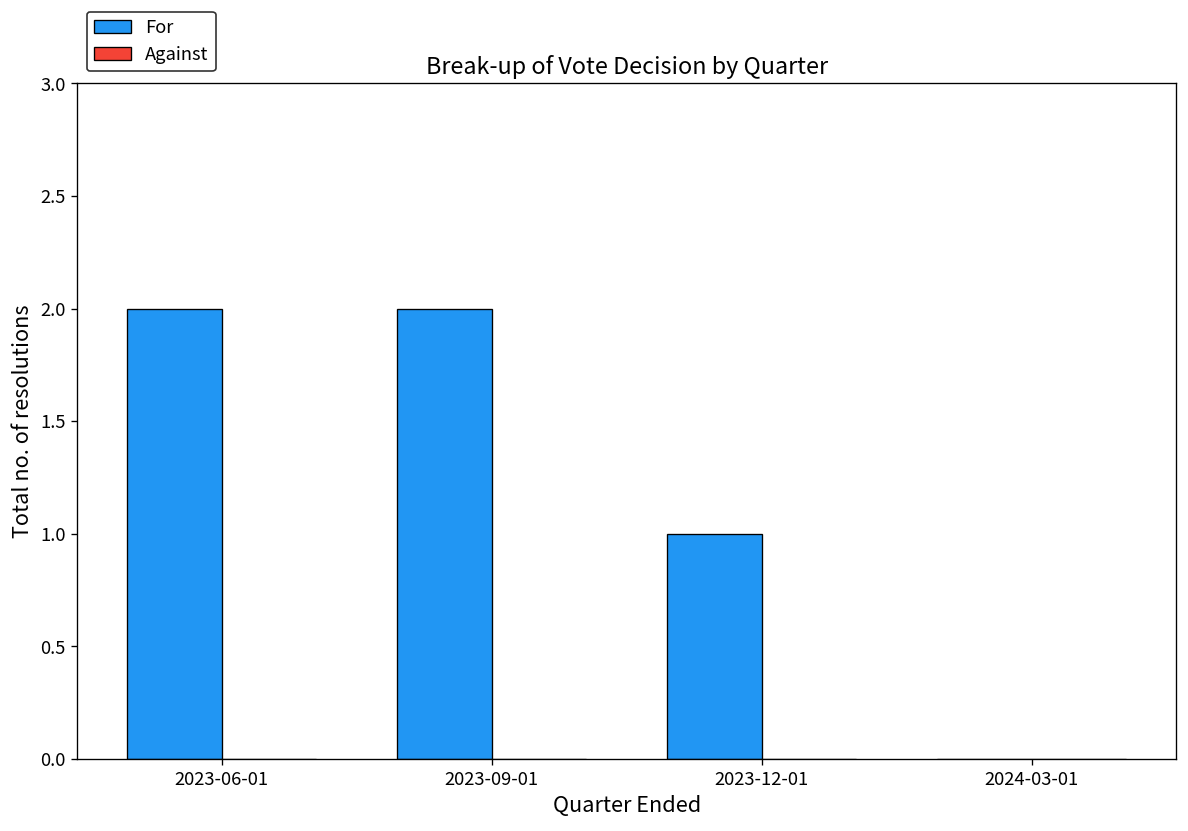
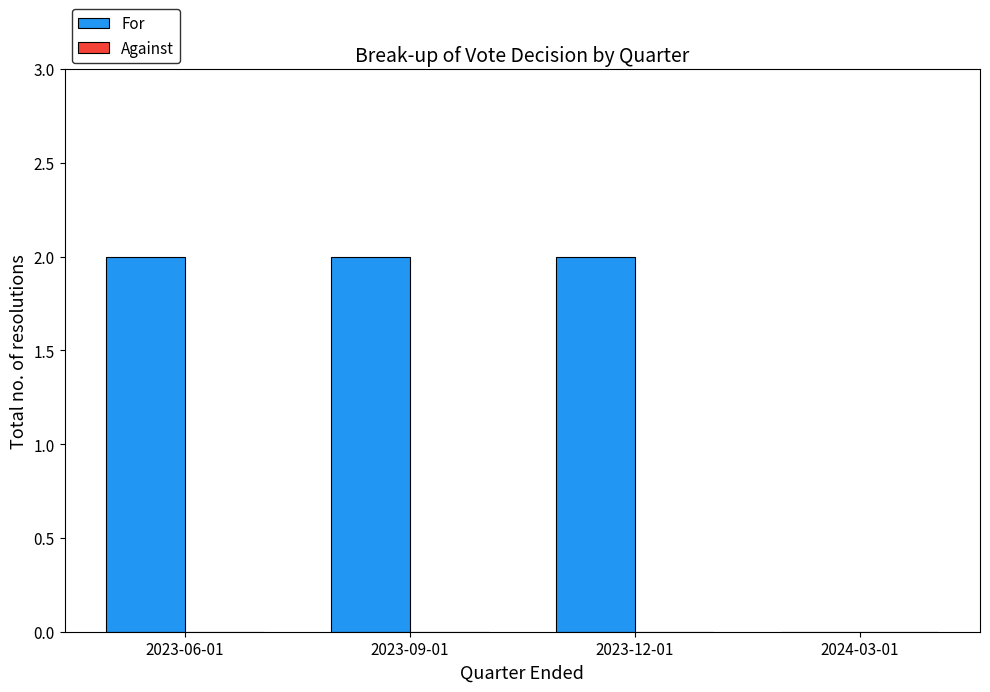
For, 2023-12-01: 1 -> 2
